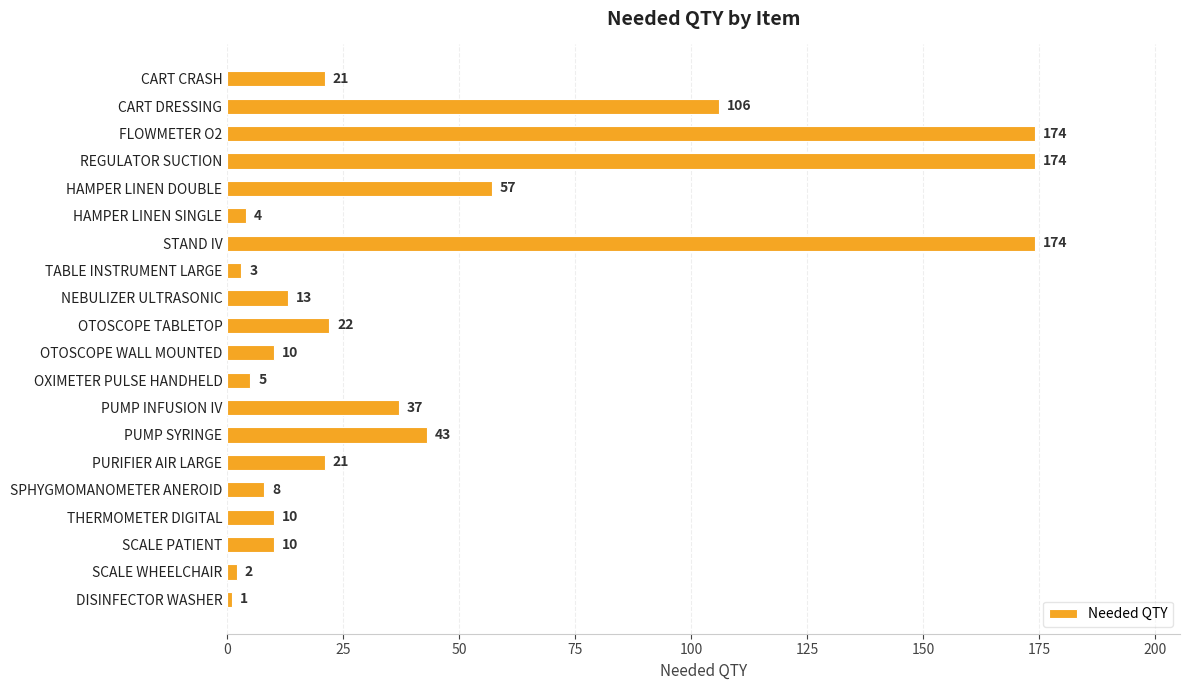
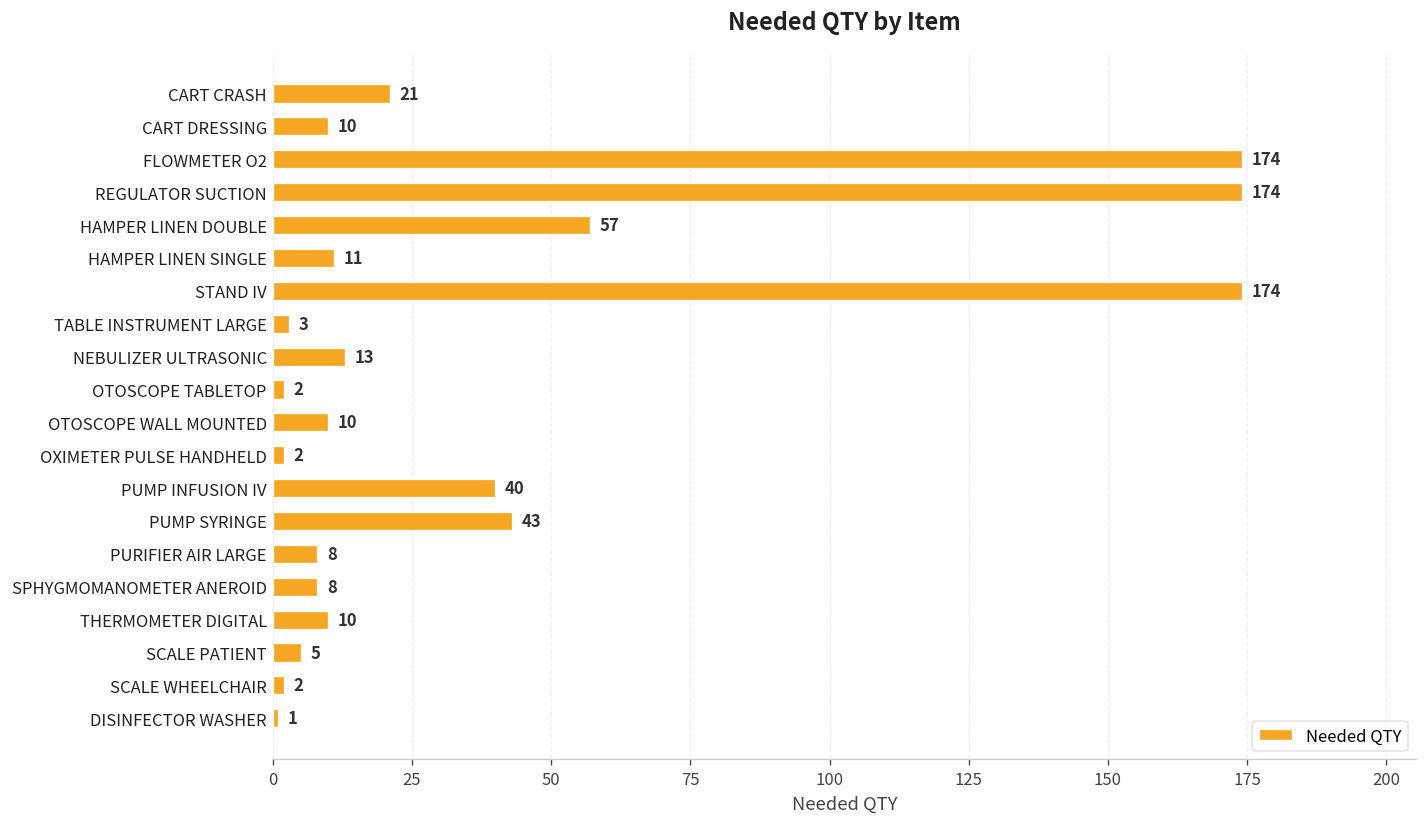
CART DRESSING: 106 -> 10
HAMPER LINEN SINGLE: 4 -> 11
OTOSCOPE TABLETOP: 22 -> 2
OXIMETER PULSE HANDHELD: 5 -> 2
PUMP INFUSION IV: 37 -> 40
PURIFIER AIR LARGE: 21 -> 8
SCALE PATIENT: 10 -> 5
